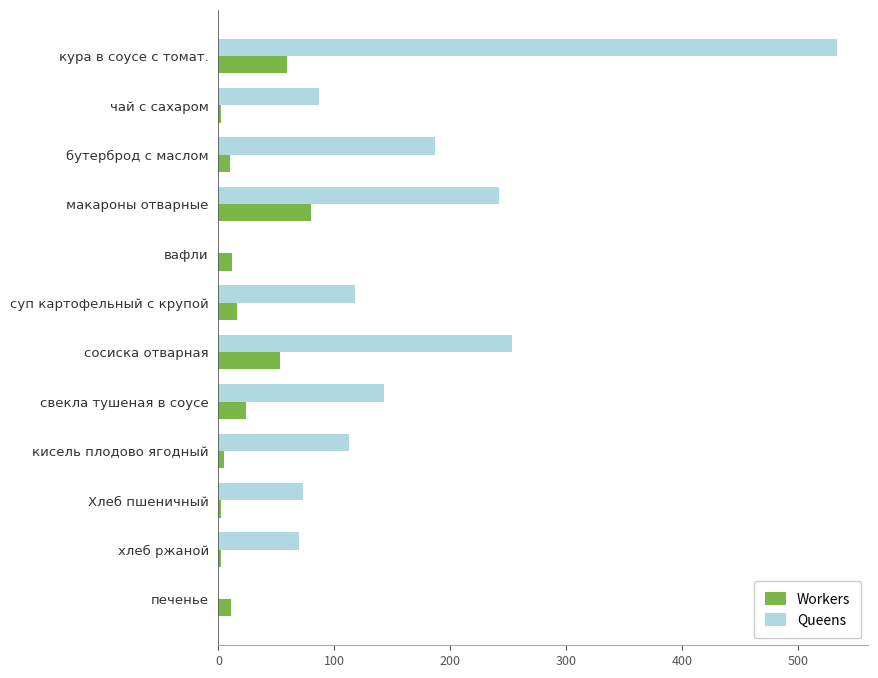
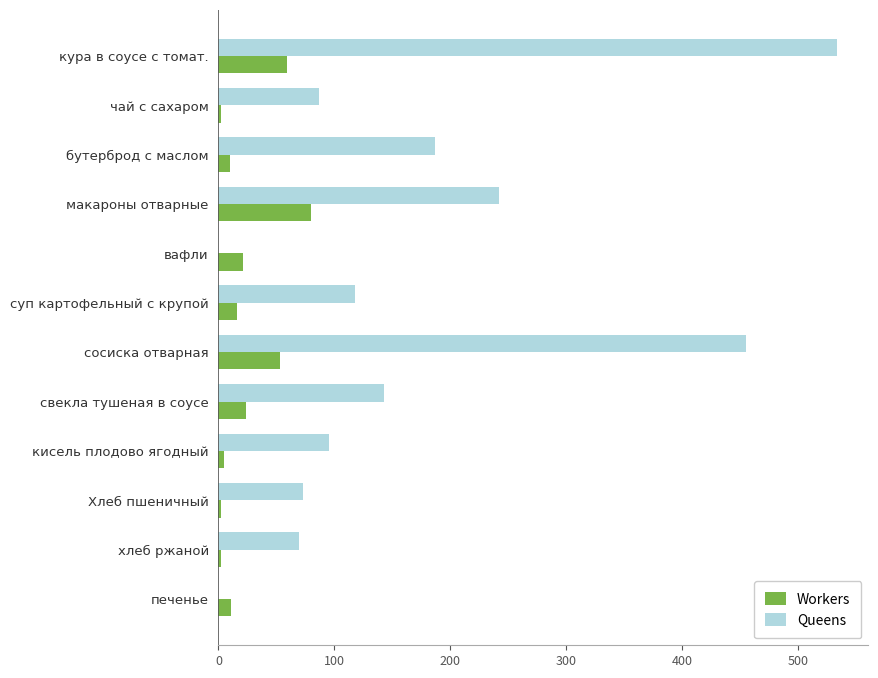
Workers, вафли: 11 -> 21
Queens, сосиска отварная: 253 -> 456
Queens, кисель плодово ягодный: 113 -> 95
